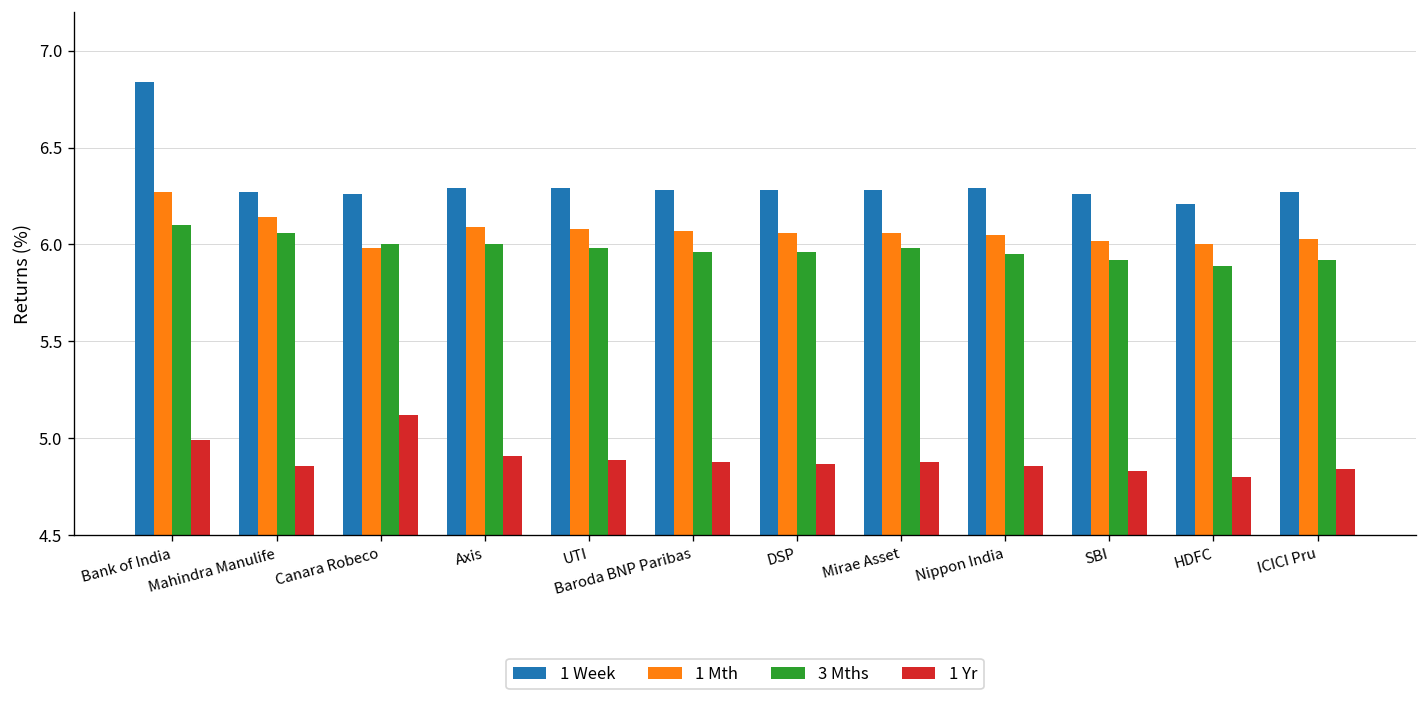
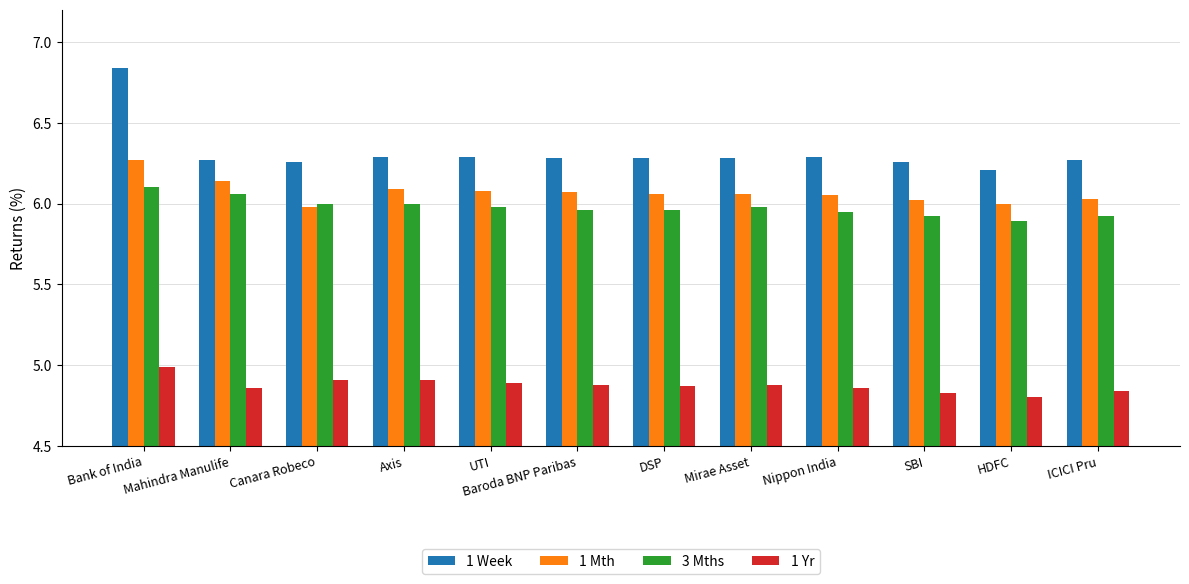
1 Yr, Canara Robeco: 5.12 -> 4.91
